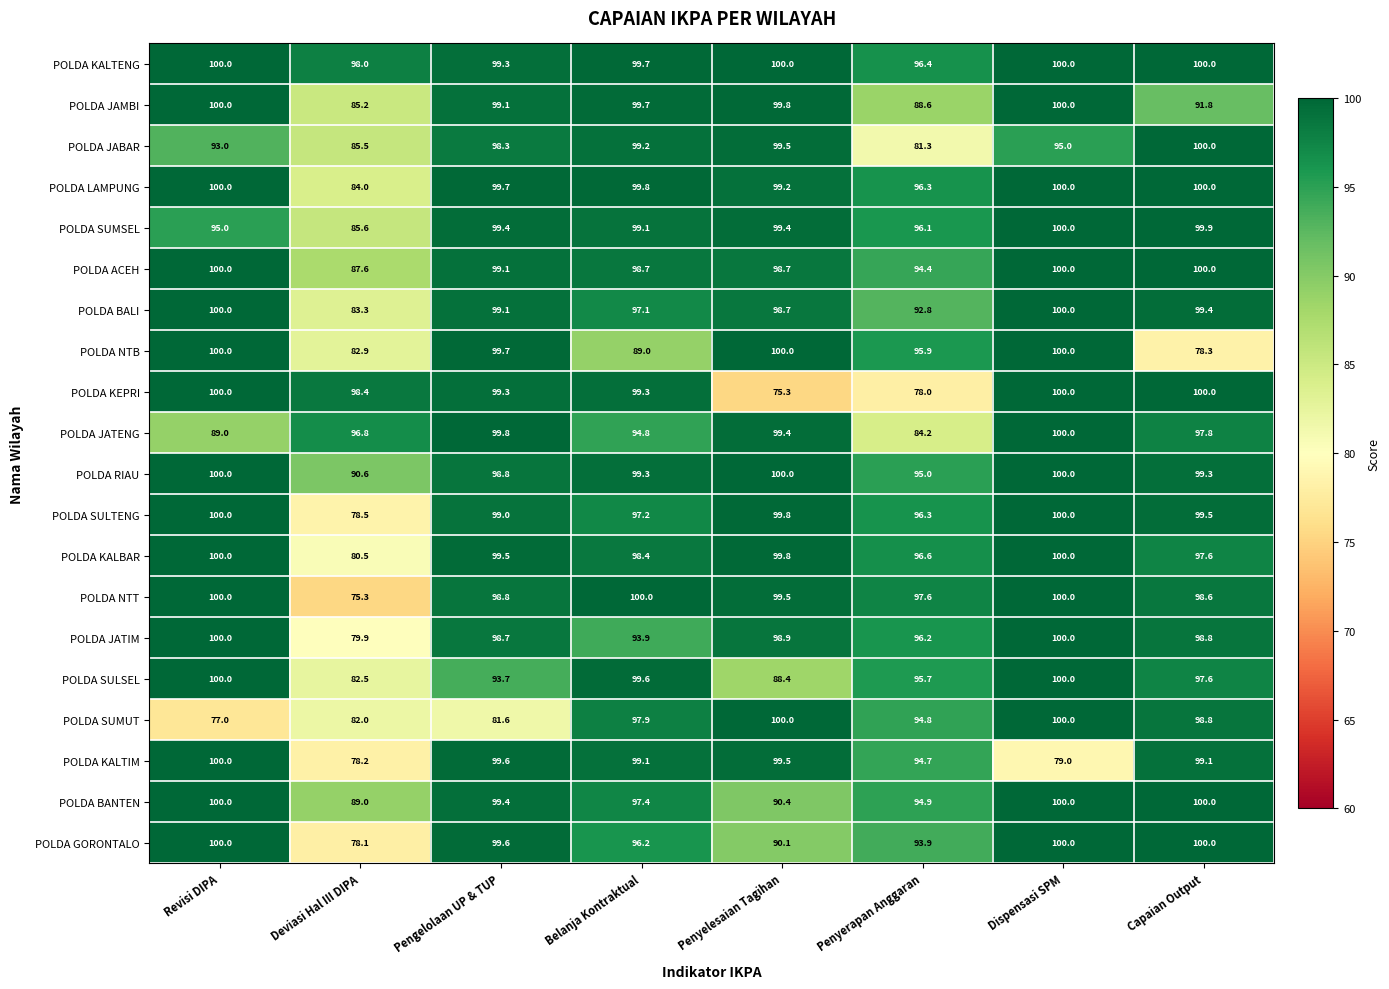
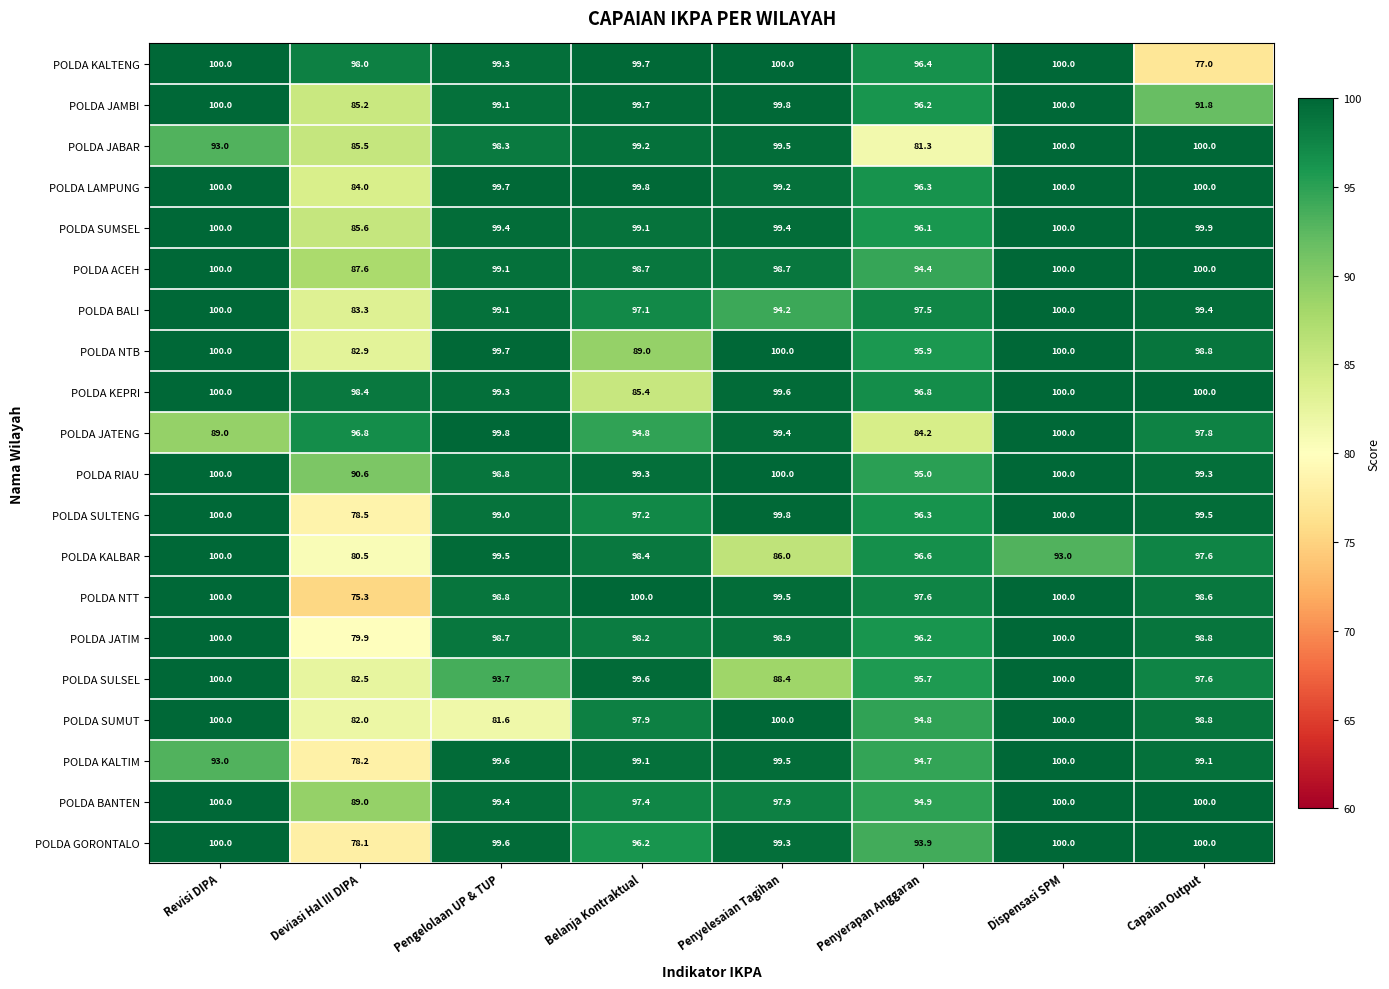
POLDA KALTENG, Capaian Output: 100.0 -> 77.0
POLDA JAMBI, Penyerapan Anggaran: 88.6 -> 96.2
POLDA JABAR, Dispensasi SPM: 95.0 -> 100.0
POLDA SUMSEL, Revisi DIPA: 95.0 -> 100.0
POLDA BALI, Penyelesaian Tagihan: 98.7 -> 94.2
POLDA BALI, Penyerapan Anggaran: 92.8 -> 97.5
POLDA NTB, Capaian Output: 78.3 -> 98.8
POLDA KEPRI, Belanja Kontraktual: 99.3 -> 85.4
POLDA KEPRI, Penyelesaian Tagihan: 75.3 -> 99.6
POLDA KEPRI, Penyerapan Anggaran: 78.0 -> 96.8
POLDA KALBAR, Penyelesaian Tagihan: 99.8 -> 86.0
POLDA KALBAR, Dispensasi SPM: 100.0 -> 93.0
POLDA JATIM, Belanja Kontraktual: 93.9 -> 98.2
POLDA SUMUT, Revisi DIPA: 77.0 -> 100.0
POLDA KALTIM, Revisi DIPA: 100.0 -> 93.0
POLDA KALTIM, Dispensasi SPM: 79.0 -> 100.0
POLDA BANTEN, Penyelesaian Tagihan: 90.4 -> 97.9
POLDA GORONTALO, Penyelesaian Tagihan: 90.1 -> 99.3
